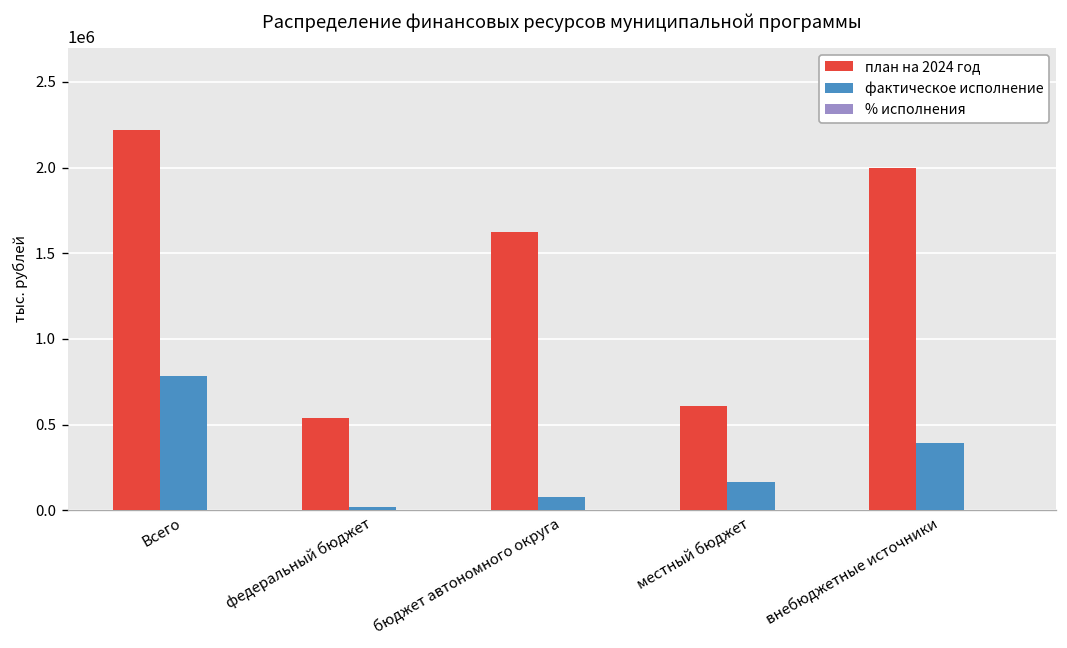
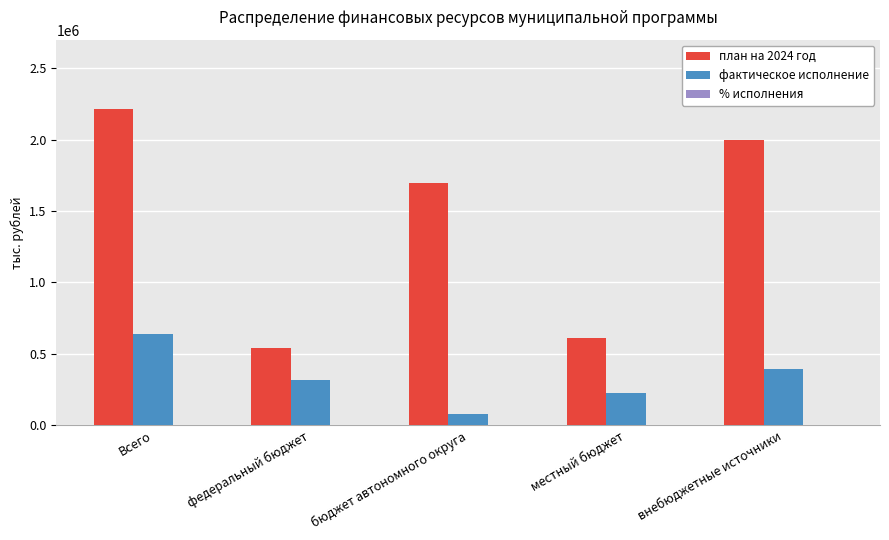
фактическое исполнение, Всего: 780000 -> 640000
фактическое исполнение, федеральный бюджет: 20000 -> 320000
план на 2024 год, бюджет автономного округа: 1620000 -> 1690000
фактическое исполнение, местный бюджет: 160000 -> 230000
